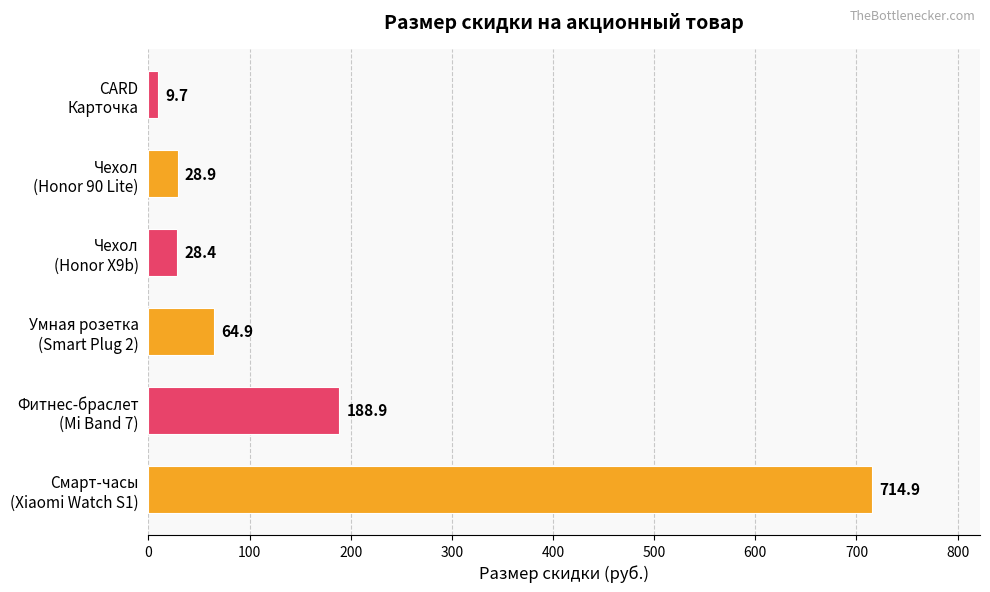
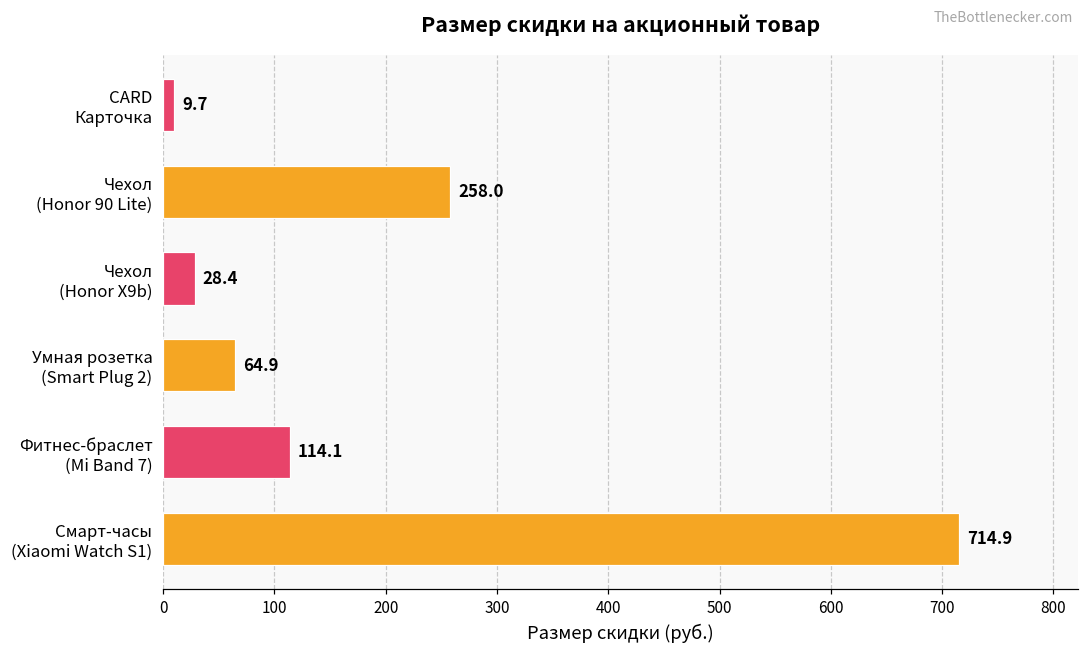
Чехол (Honor 90 Lite): 28.9 -> 258.0
Фитнес-браслет (Mi Band 7): 188.9 -> 114.1
